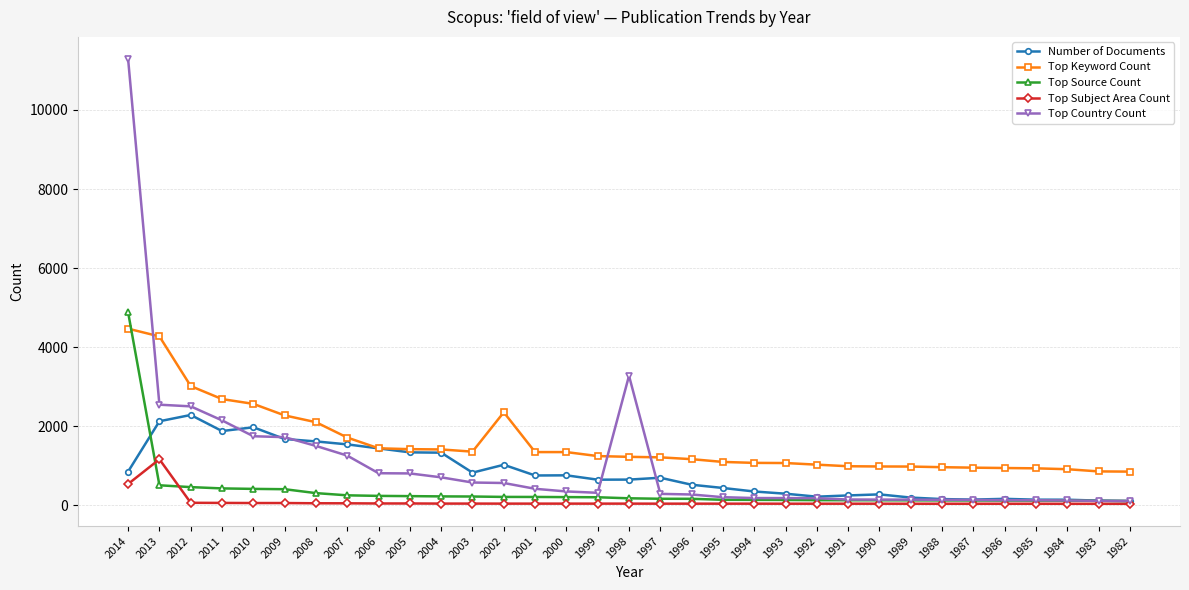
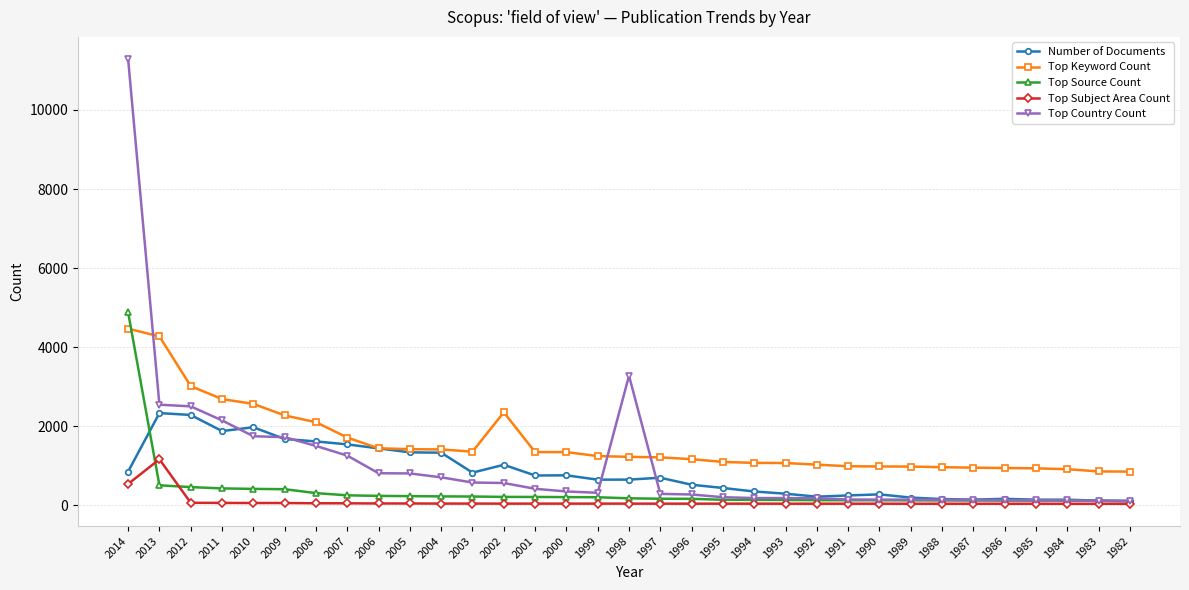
Number of Documents, 2013: 2100 -> 2300
